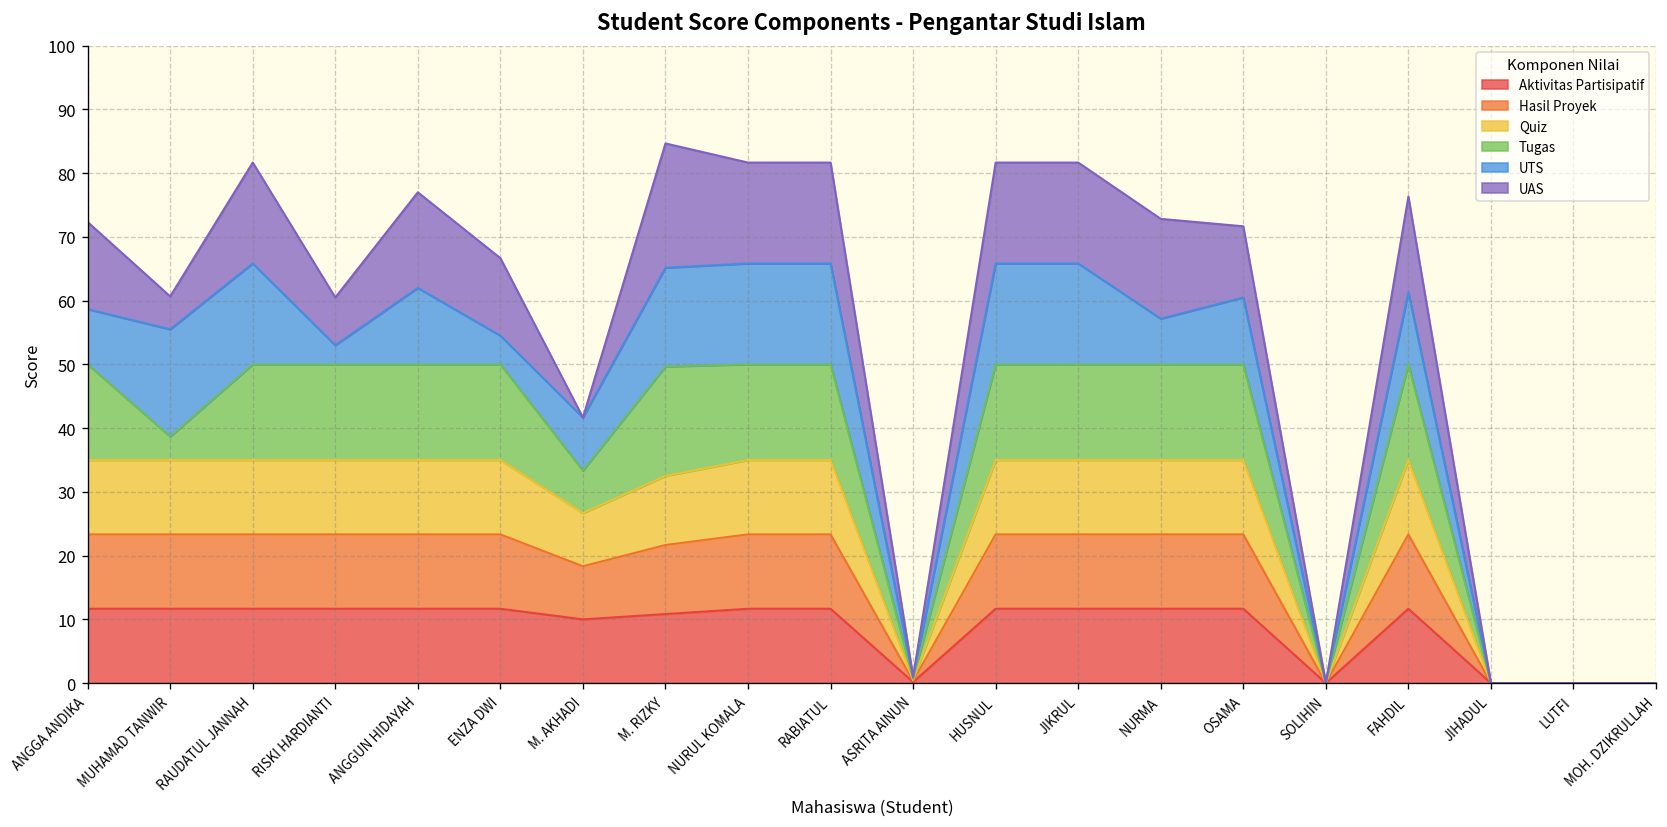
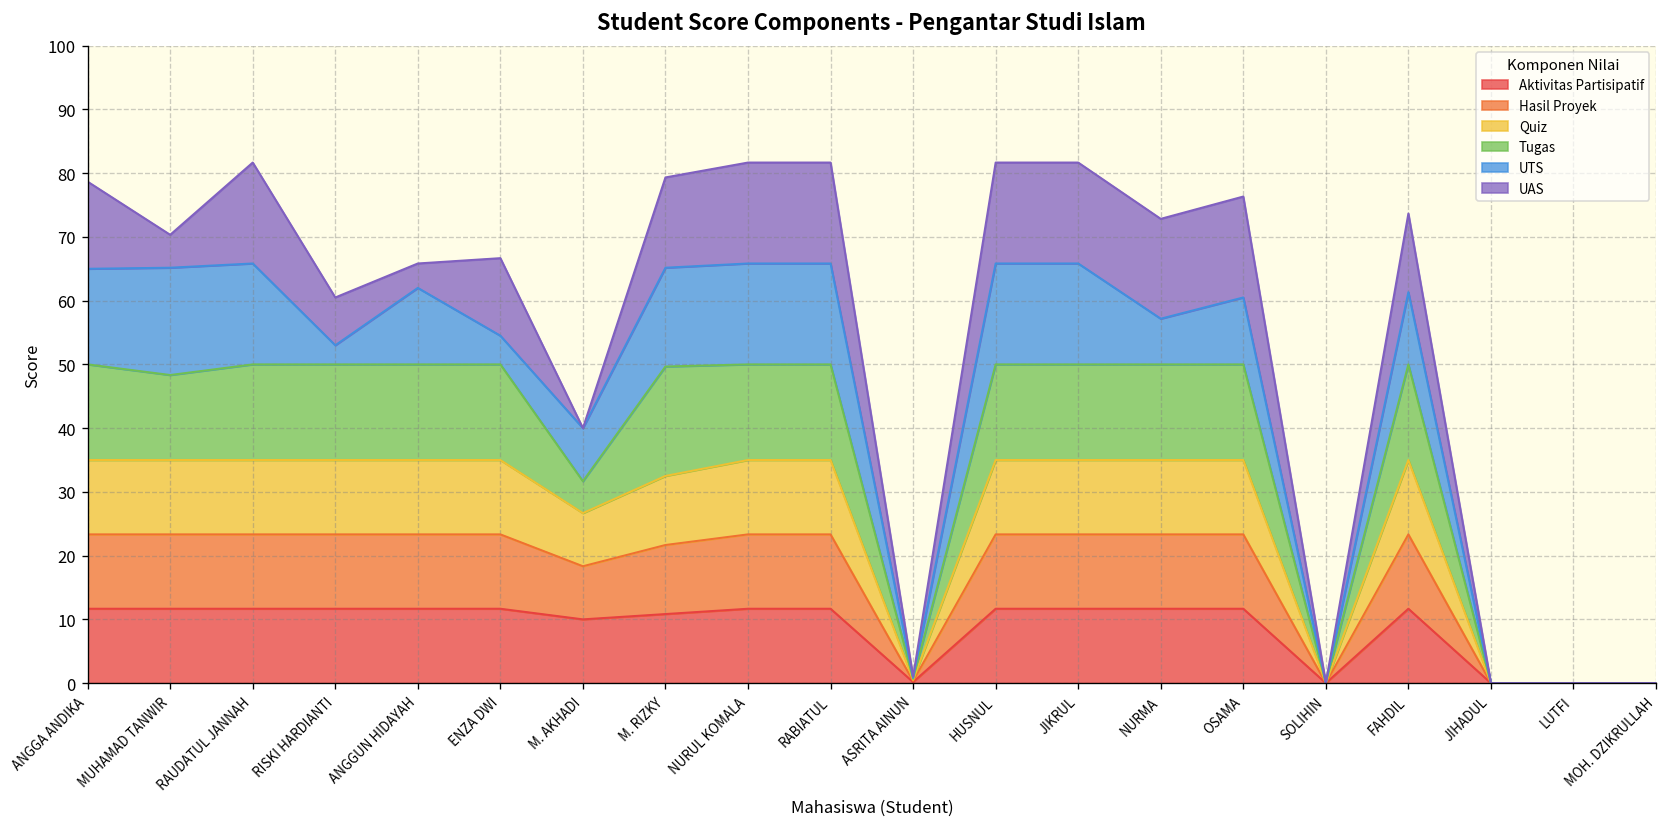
UTS, ANGGA ANDIKA: 9 -> 15
Tugas, MUHAMAD TANWIR: 4 -> 13
UAS, ANGGUN HIDAYAH: 15 -> 4
Tugas, M. AKHADI: 7 -> 5
UAS, M. RIZKY: 20 -> 14
UAS, OSAMA: 11 -> 16
UAS, FAHDIL: 15 -> 12
